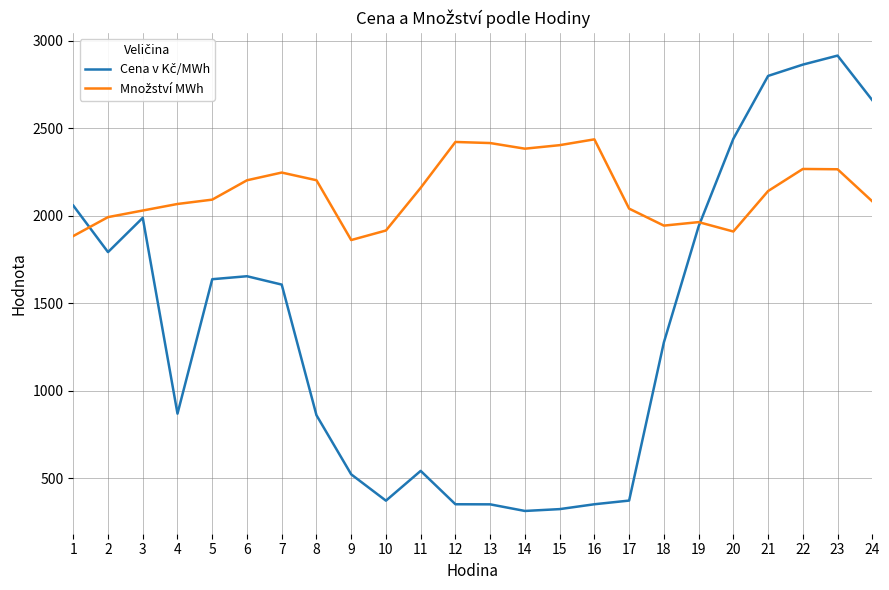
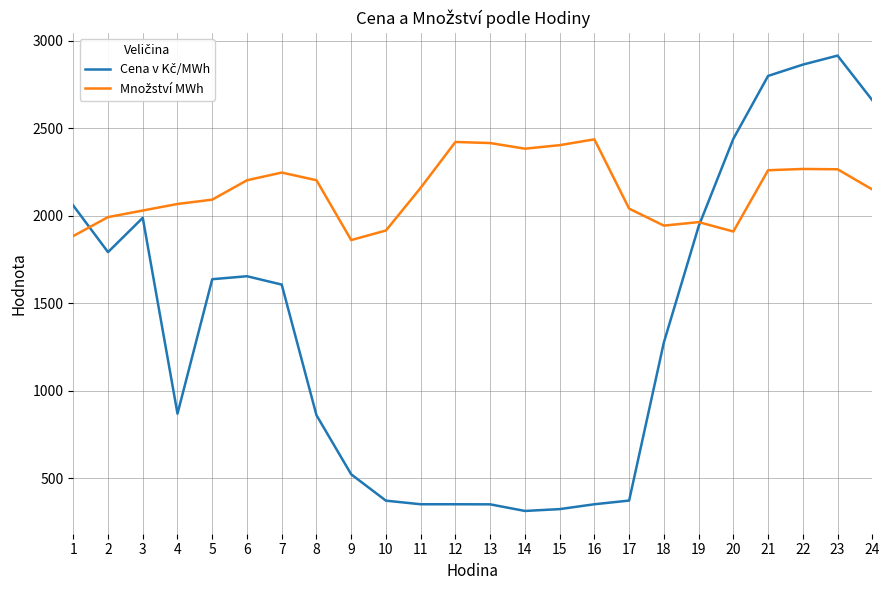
Cena v Kč/MWh, 11: 540 -> 350
Množství MWh, 21: 2140 -> 2260
Množství MWh, 24: 2080 -> 2150
